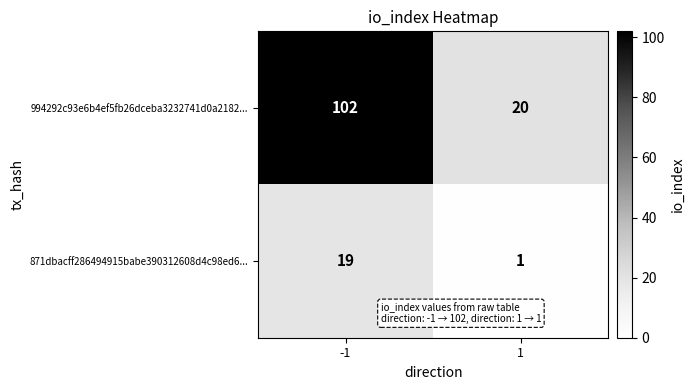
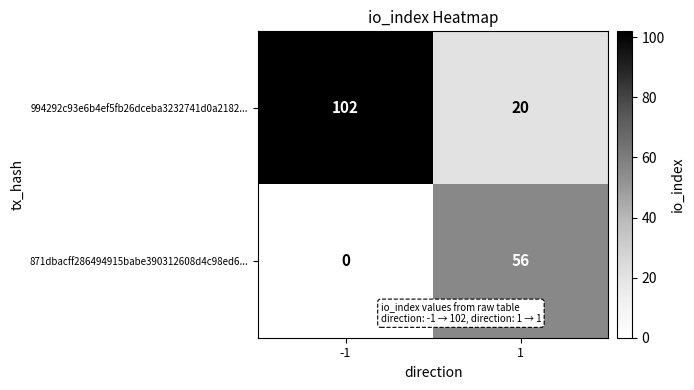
871dbacff286494915babe390312608d4c98ed6..., -1: 19 -> 0
871dbacff286494915babe390312608d4c98ed6..., 1: 1 -> 56
